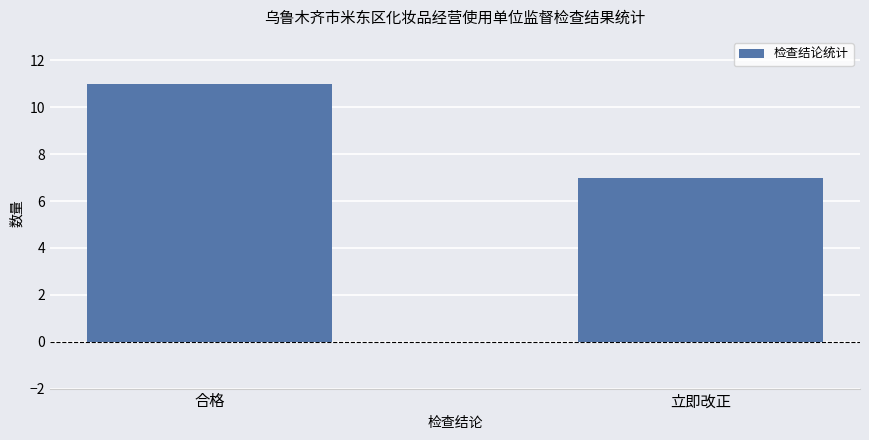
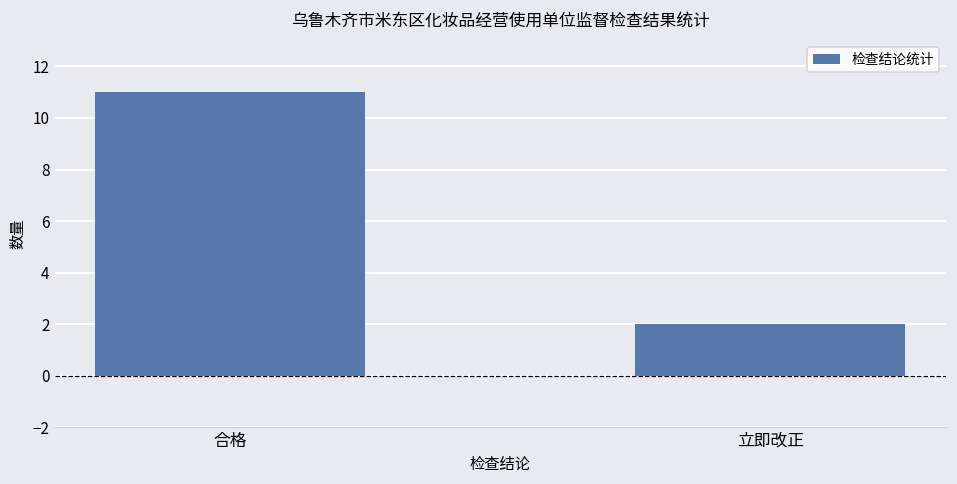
立即改正: 7 -> 2
